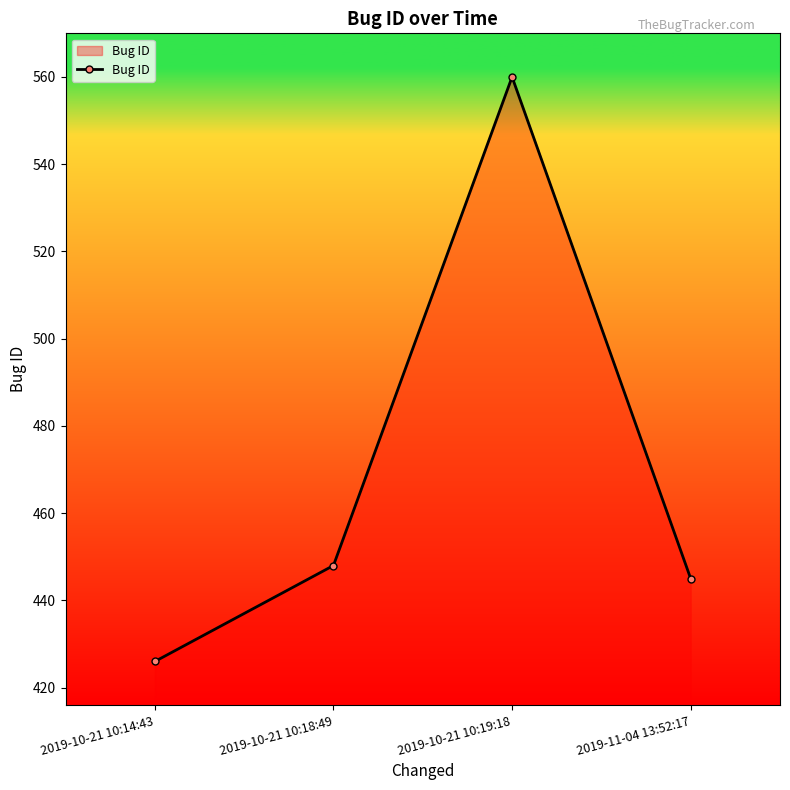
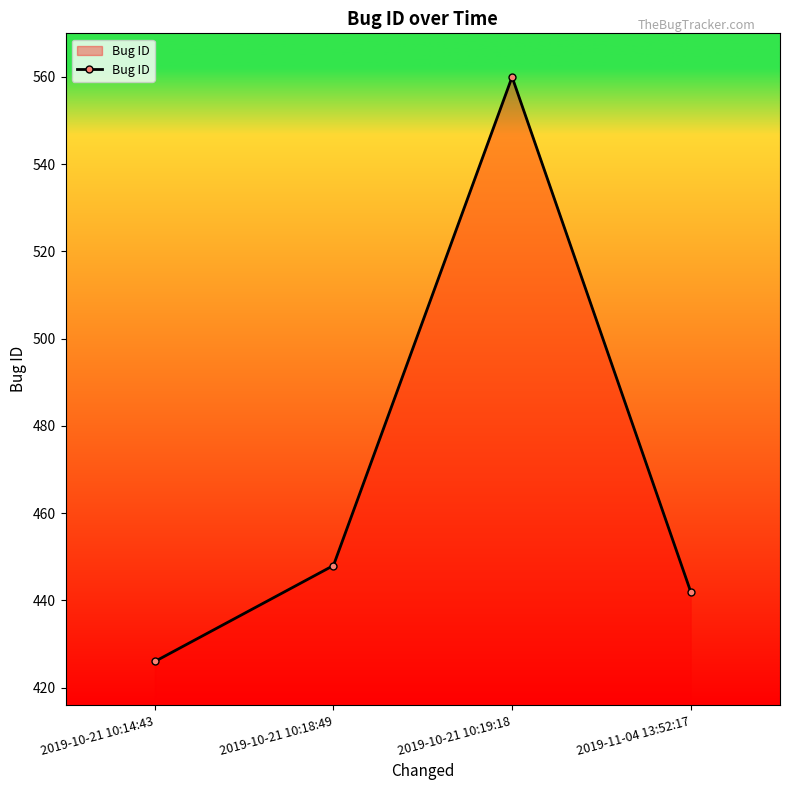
2019-11-04 13:52:17: 445 -> 442
